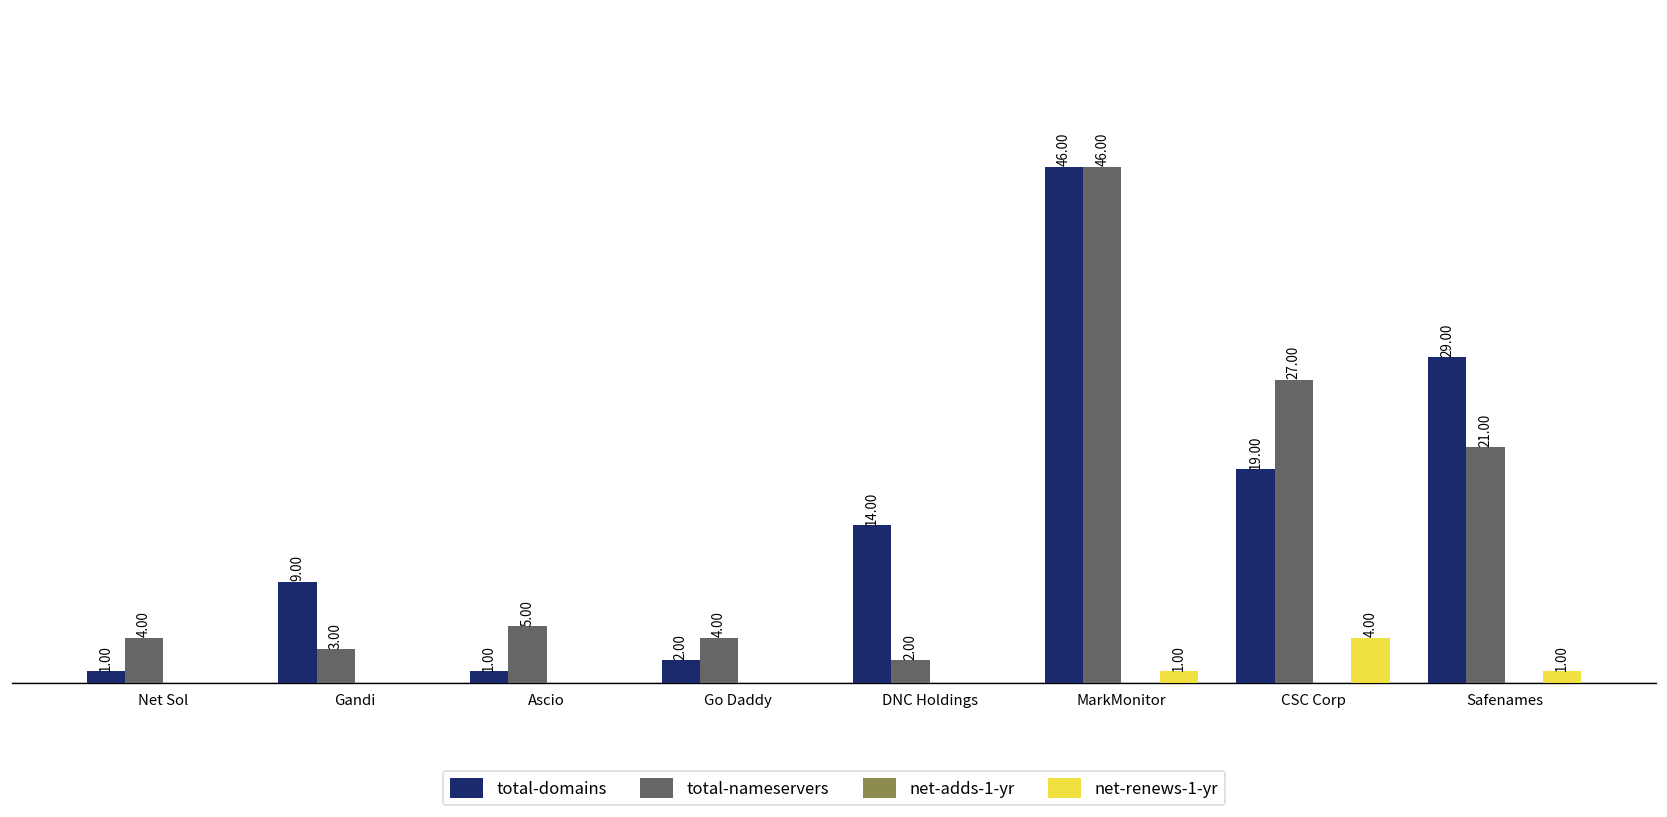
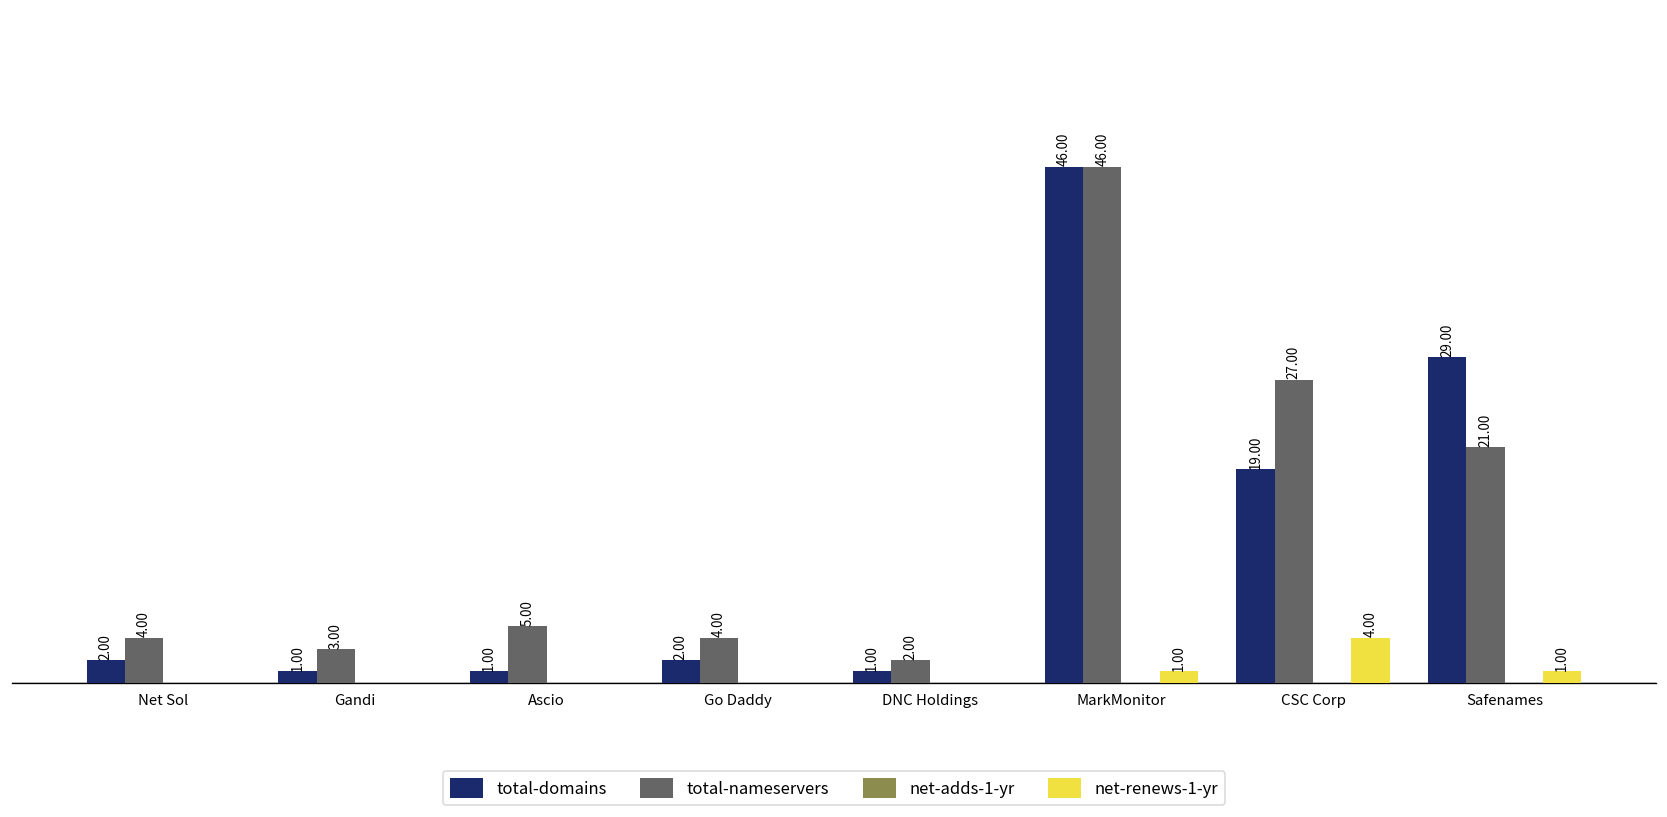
total-domains, Net Sol: 1.00 -> 2.00
total-domains, Gandi: 9.00 -> 1.00
total-domains, DNC Holdings: 14.00 -> 1.00
